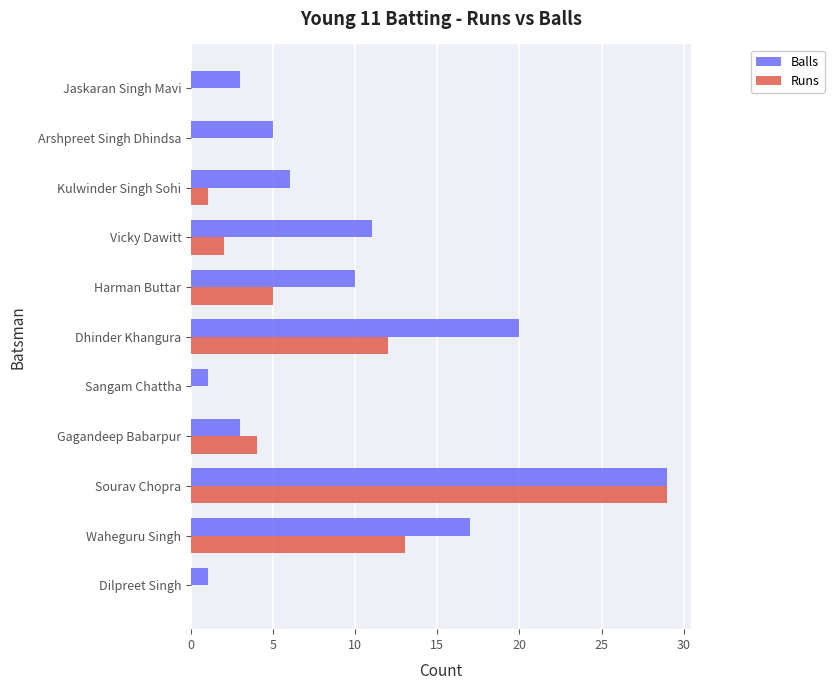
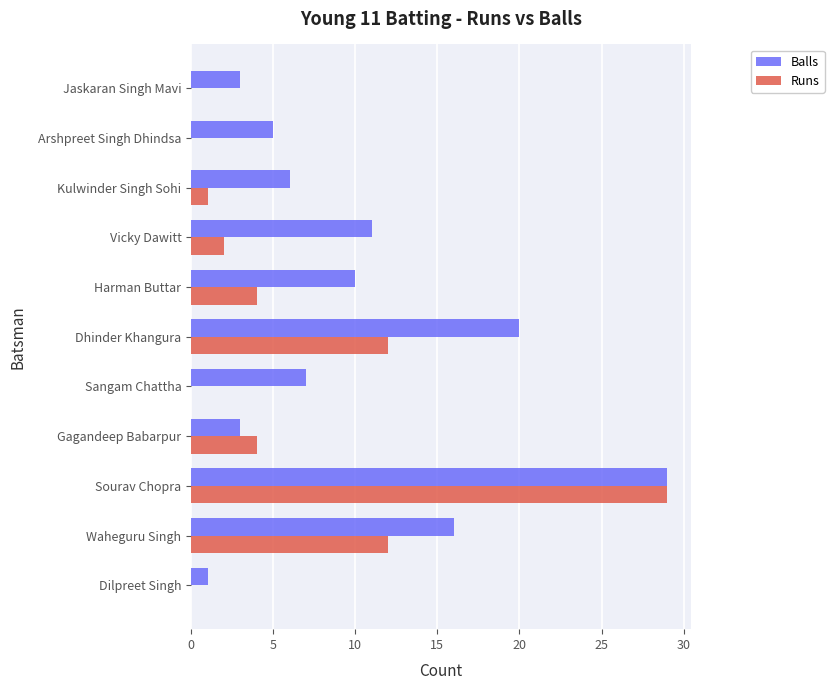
Runs, Harman Buttar: 5 -> 4
Balls, Sangam Chattha: 1 -> 7
Balls, Waheguru Singh: 17 -> 16
Runs, Waheguru Singh: 13 -> 12
